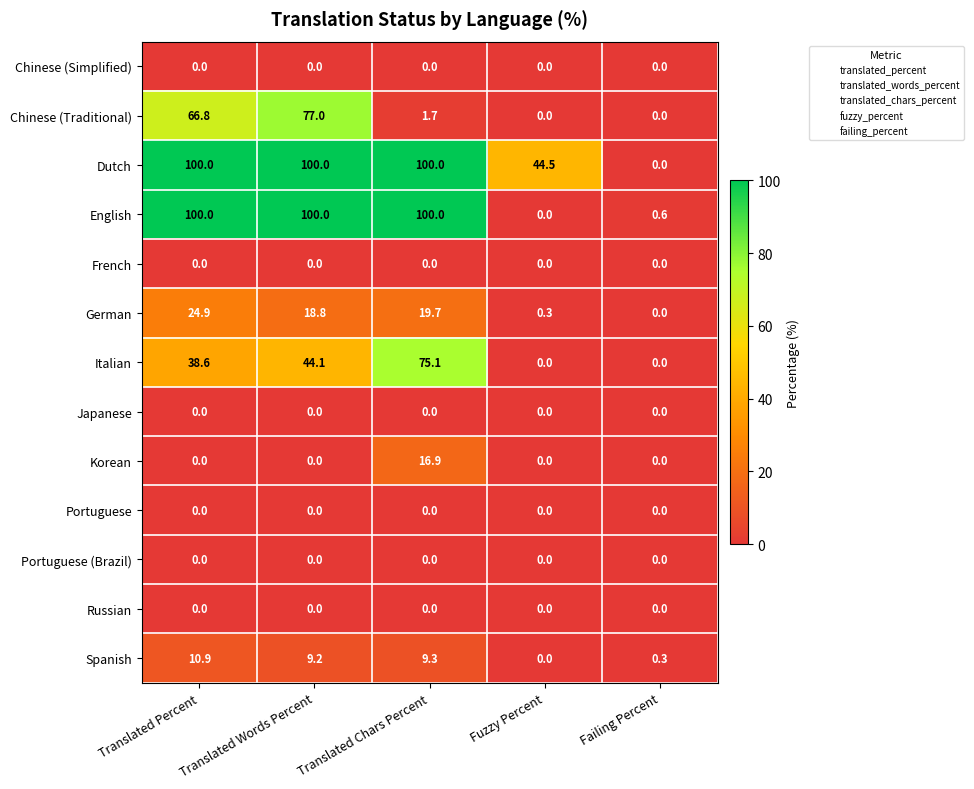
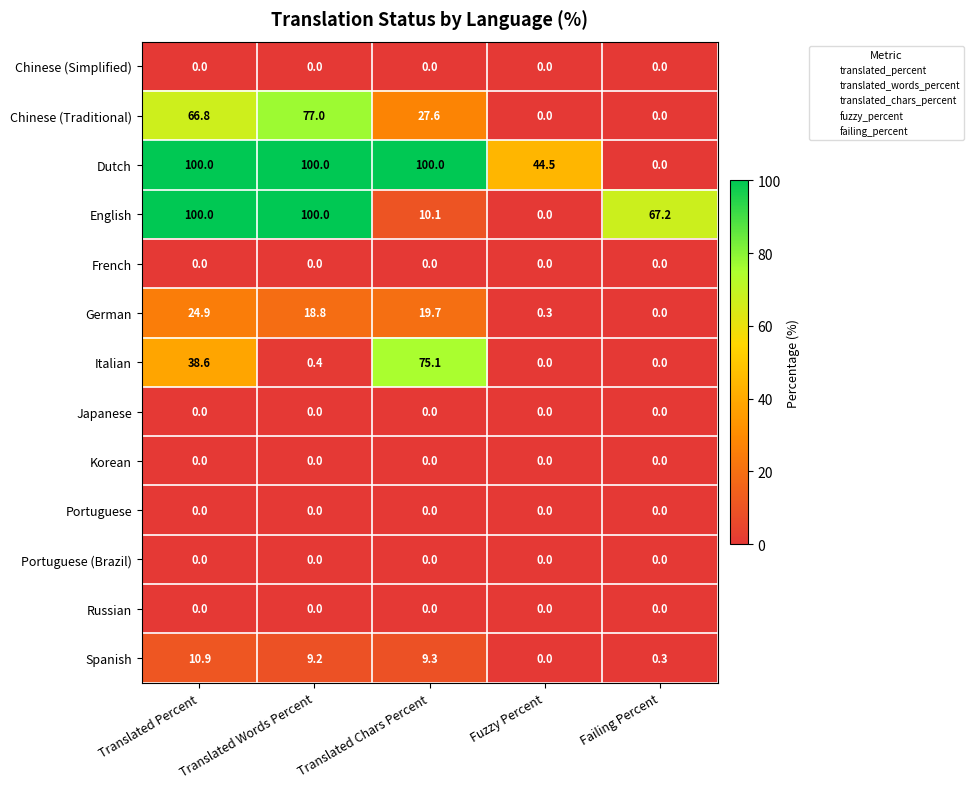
Chinese (Traditional), Translated Chars Percent: 1.7 -> 27.6
English, Translated Chars Percent: 100.0 -> 10.1
English, Failing Percent: 0.6 -> 67.2
Italian, Translated Words Percent: 44.1 -> 0.4
Korean, Translated Chars Percent: 16.9 -> 0.0
